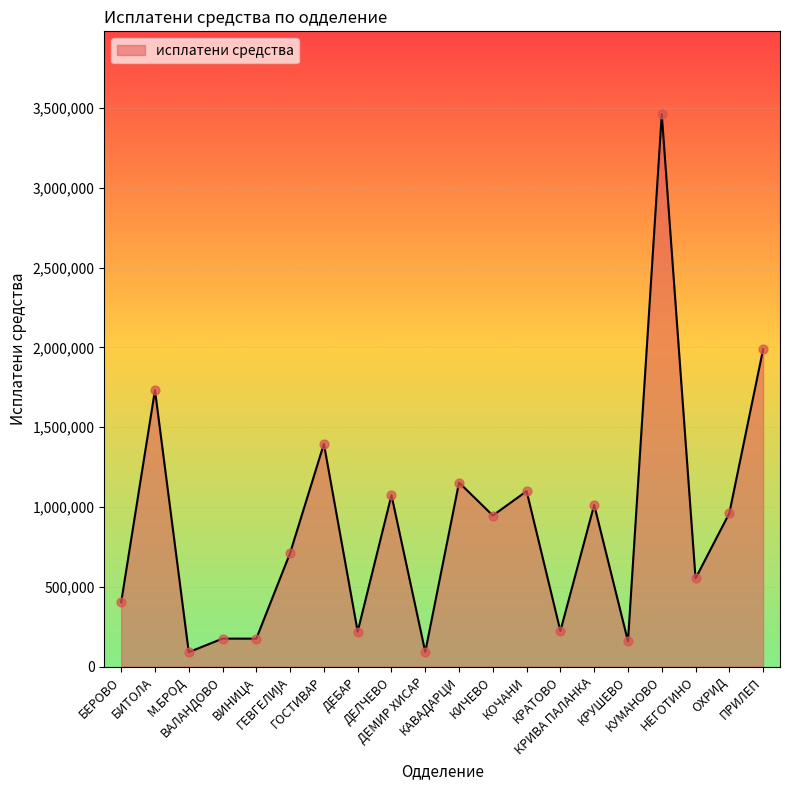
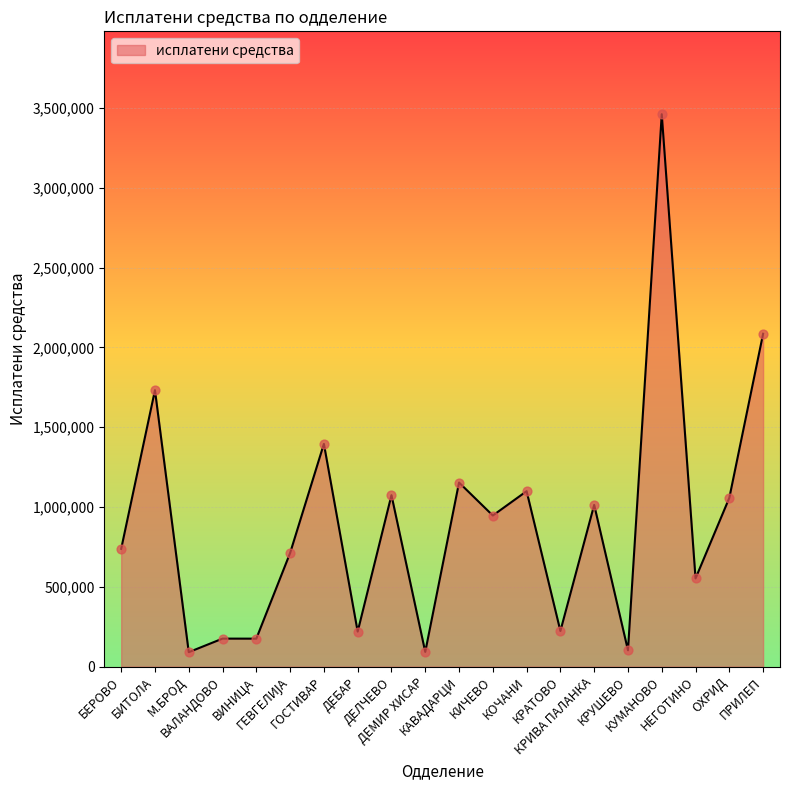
БЕРОВО: 400,000 -> 740,000
КРУШЕВО: 160,000 -> 100,000
ОХРИД: 960,000 -> 1,060,000
ПРИЛЕП: 1,990,000 -> 2,090,000
